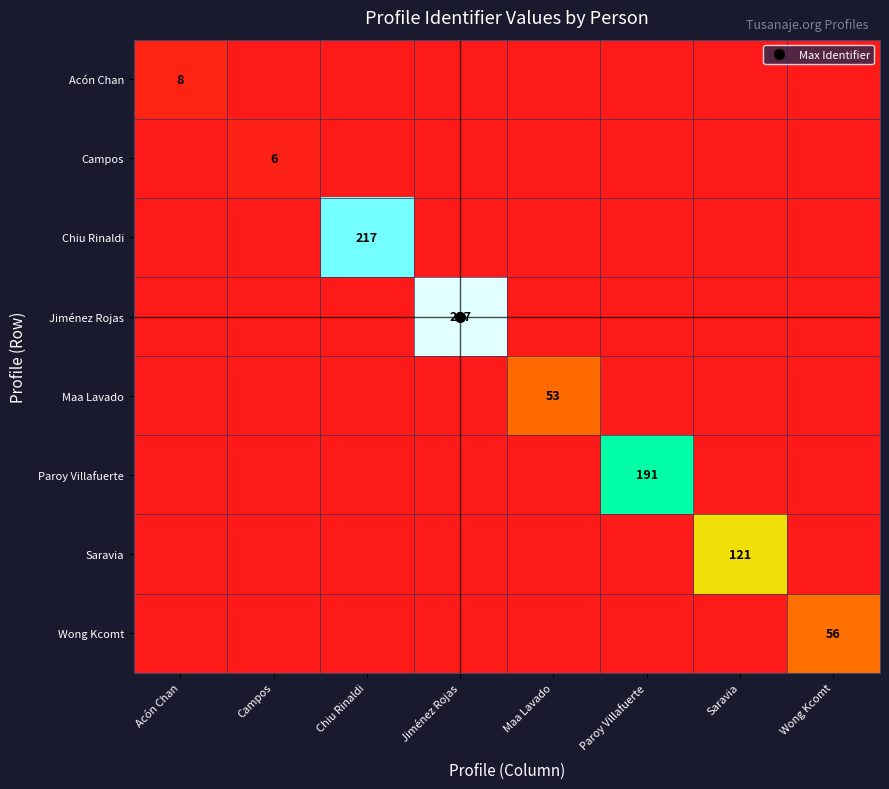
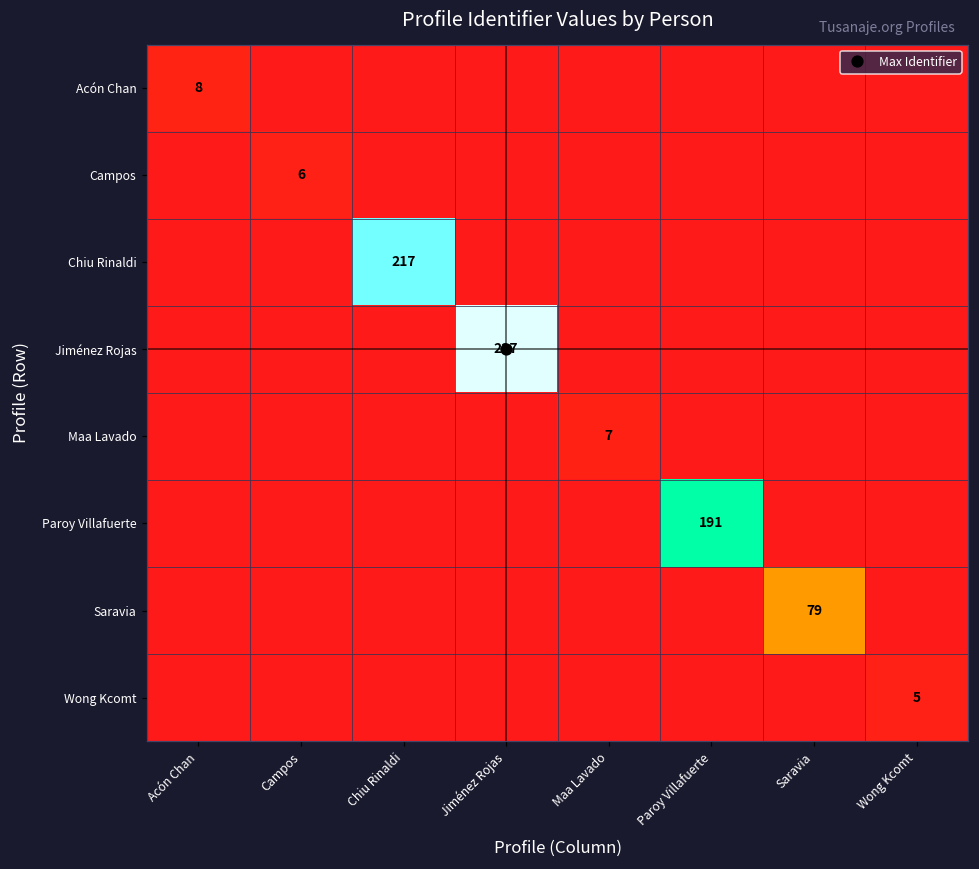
Maa Lavado, Maa Lavado: 53 -> 7
Saravia, Saravia: 121 -> 79
Wong Kcomt, Wong Kcomt: 56 -> 5
